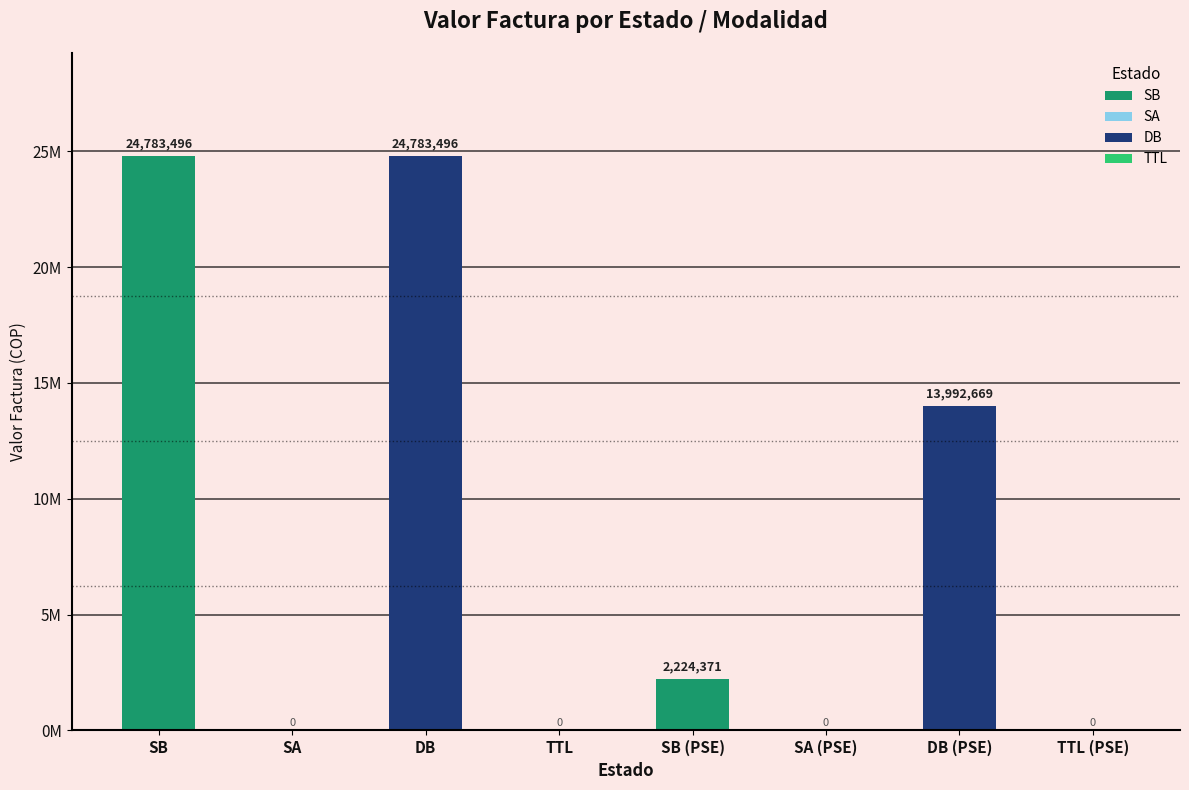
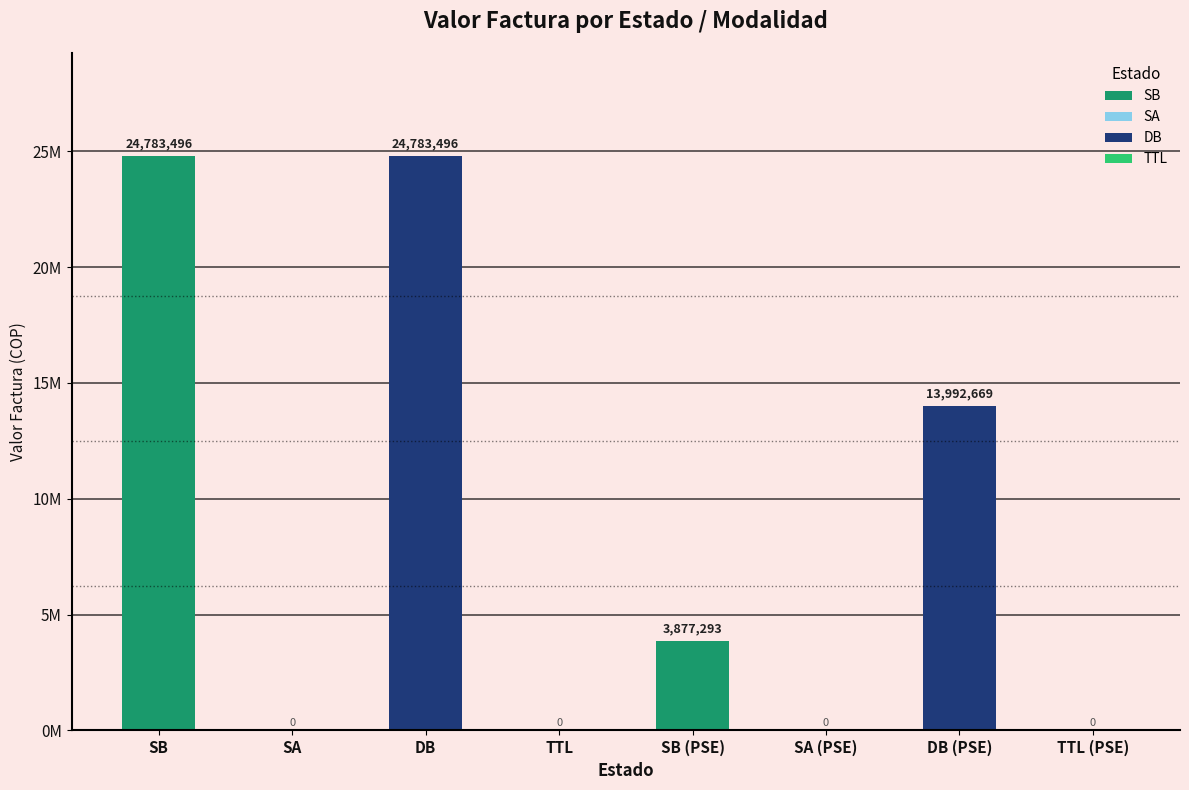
SB (PSE): 2,224,371 -> 3,877,293
